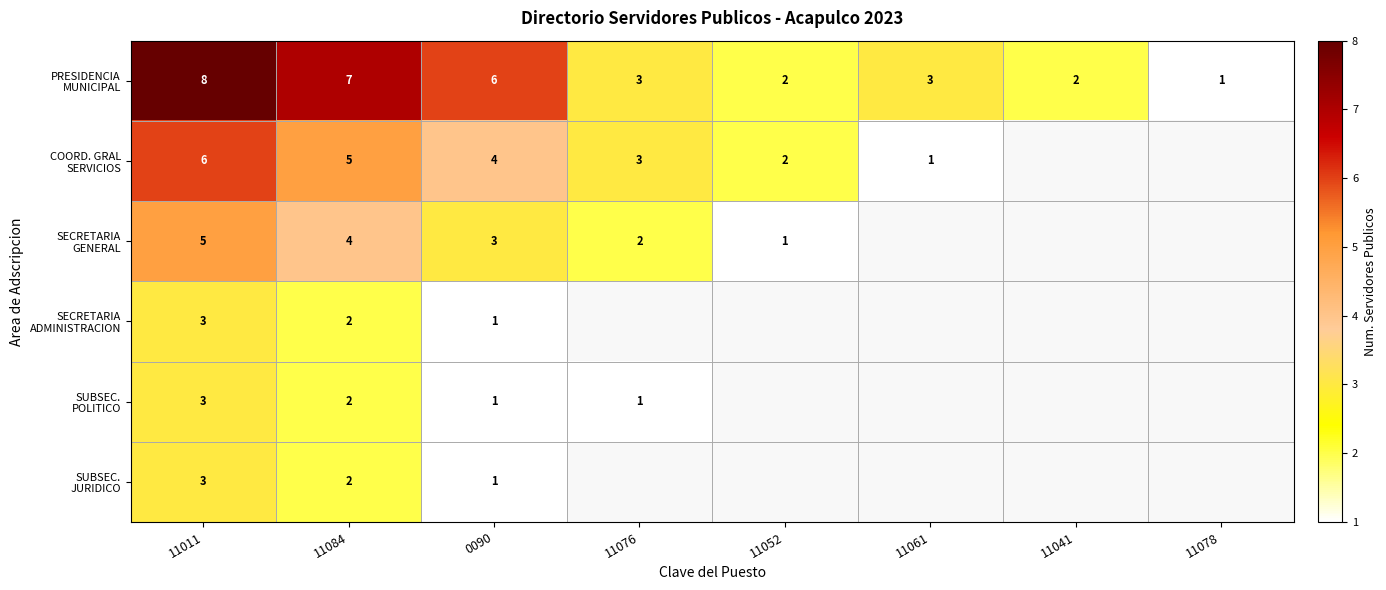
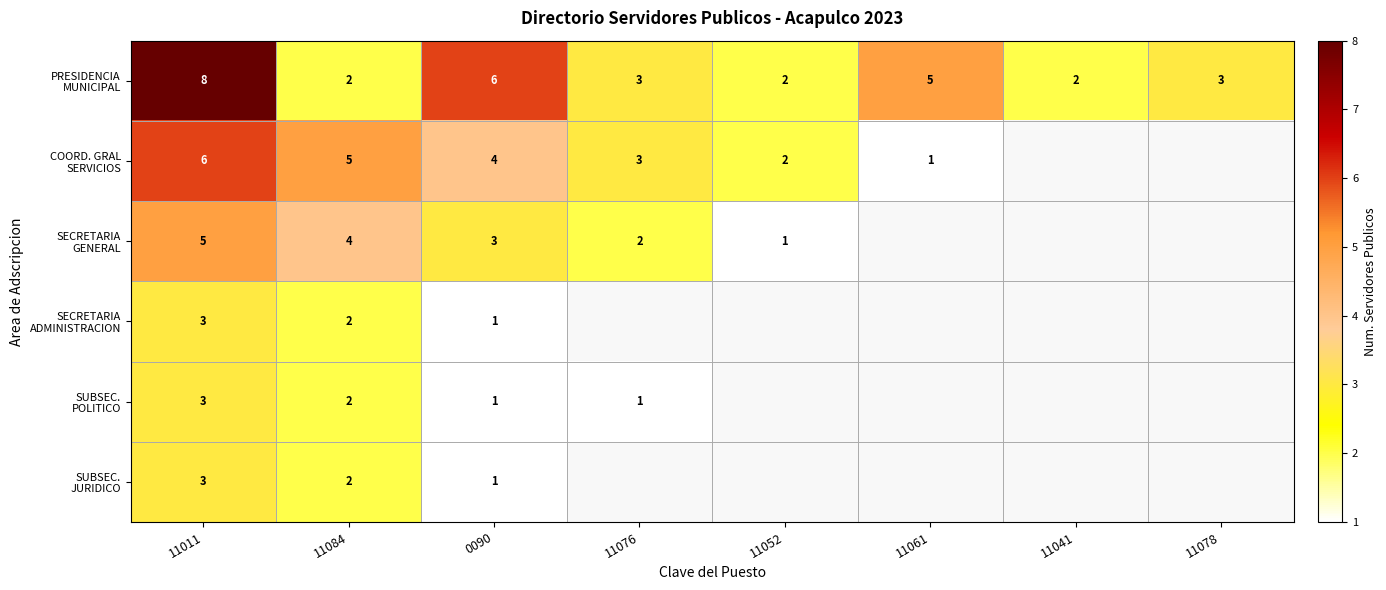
PRESIDENCIA MUNICIPAL, 11084: 7 -> 2
PRESIDENCIA MUNICIPAL, 11061: 3 -> 5
PRESIDENCIA MUNICIPAL, 11078: 1 -> 3
